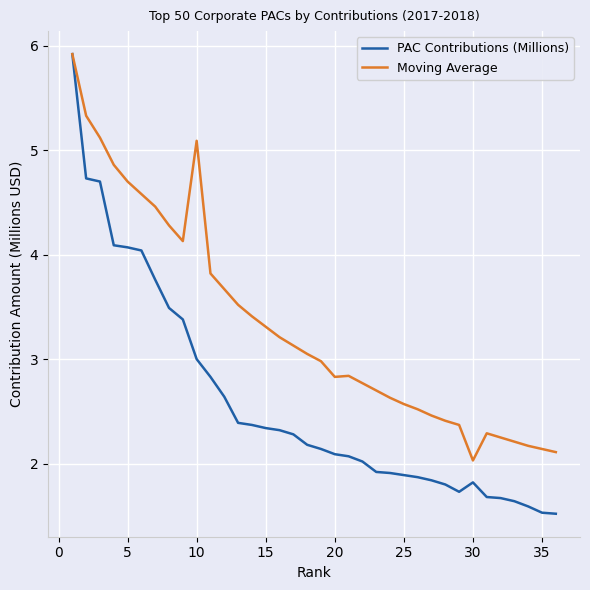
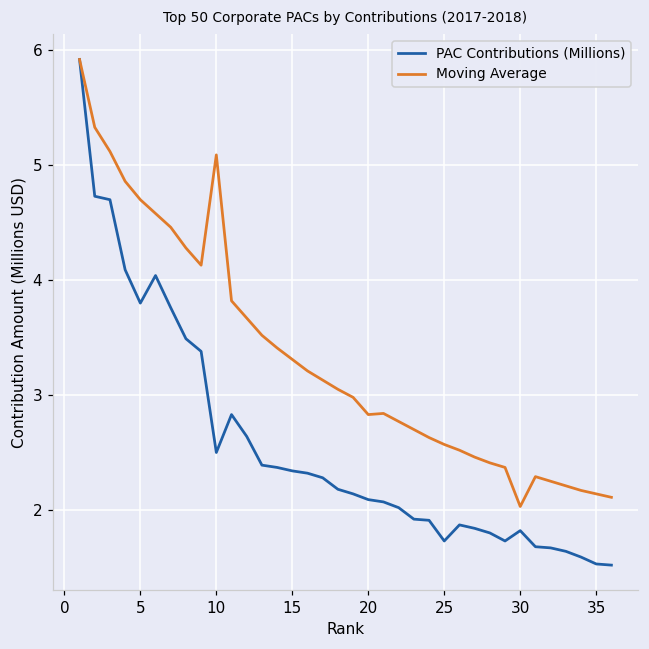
PAC Contributions (Millions), 5: 4.07 -> 3.80
PAC Contributions (Millions), 10: 3.0 -> 2.5
PAC Contributions (Millions), 25: 1.89 -> 1.73
